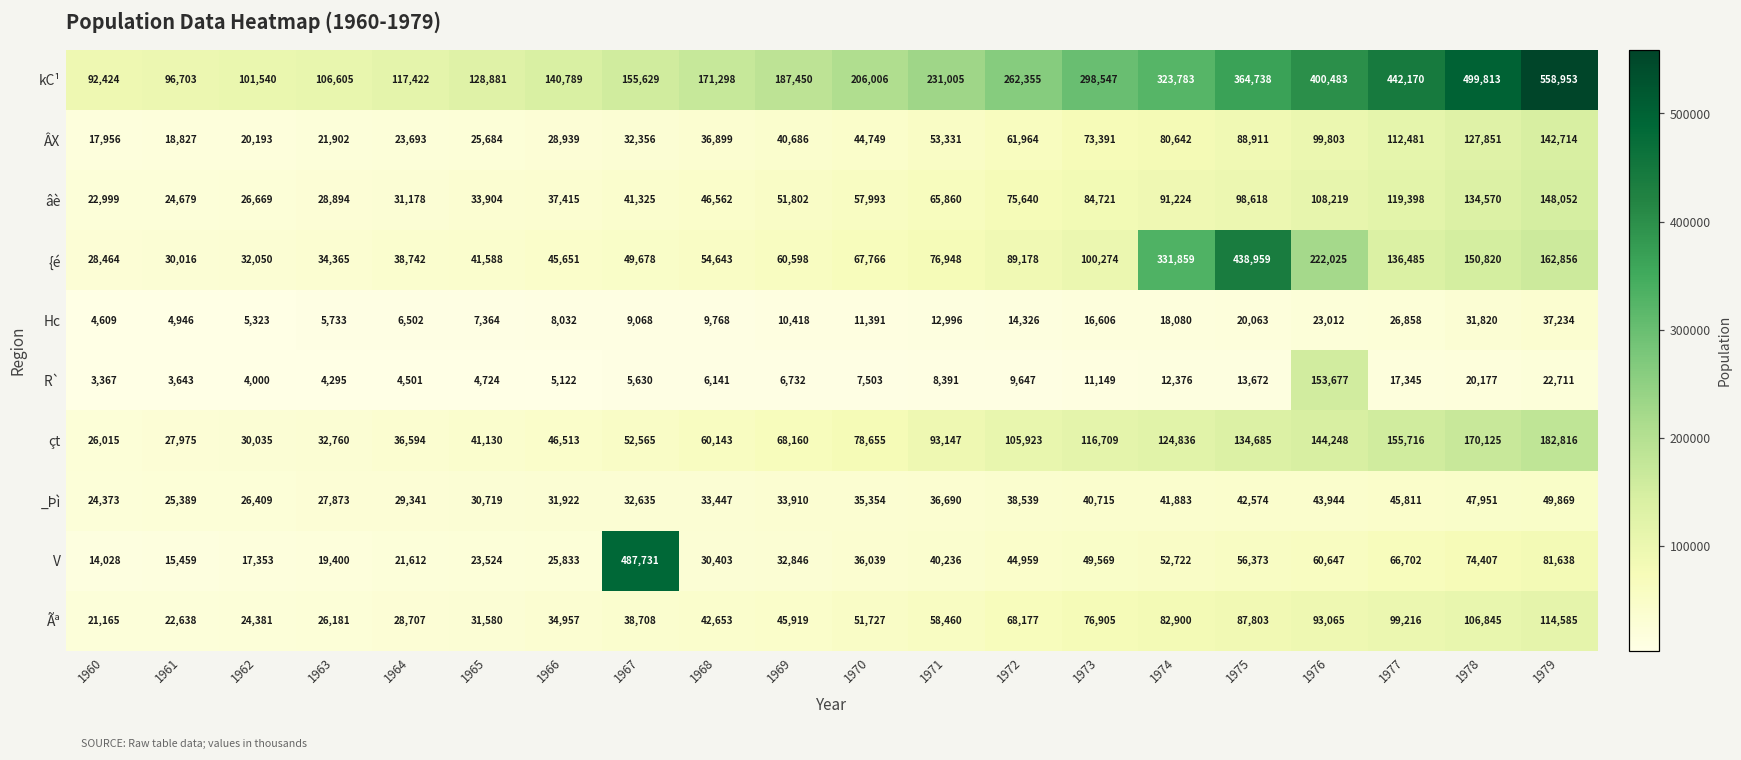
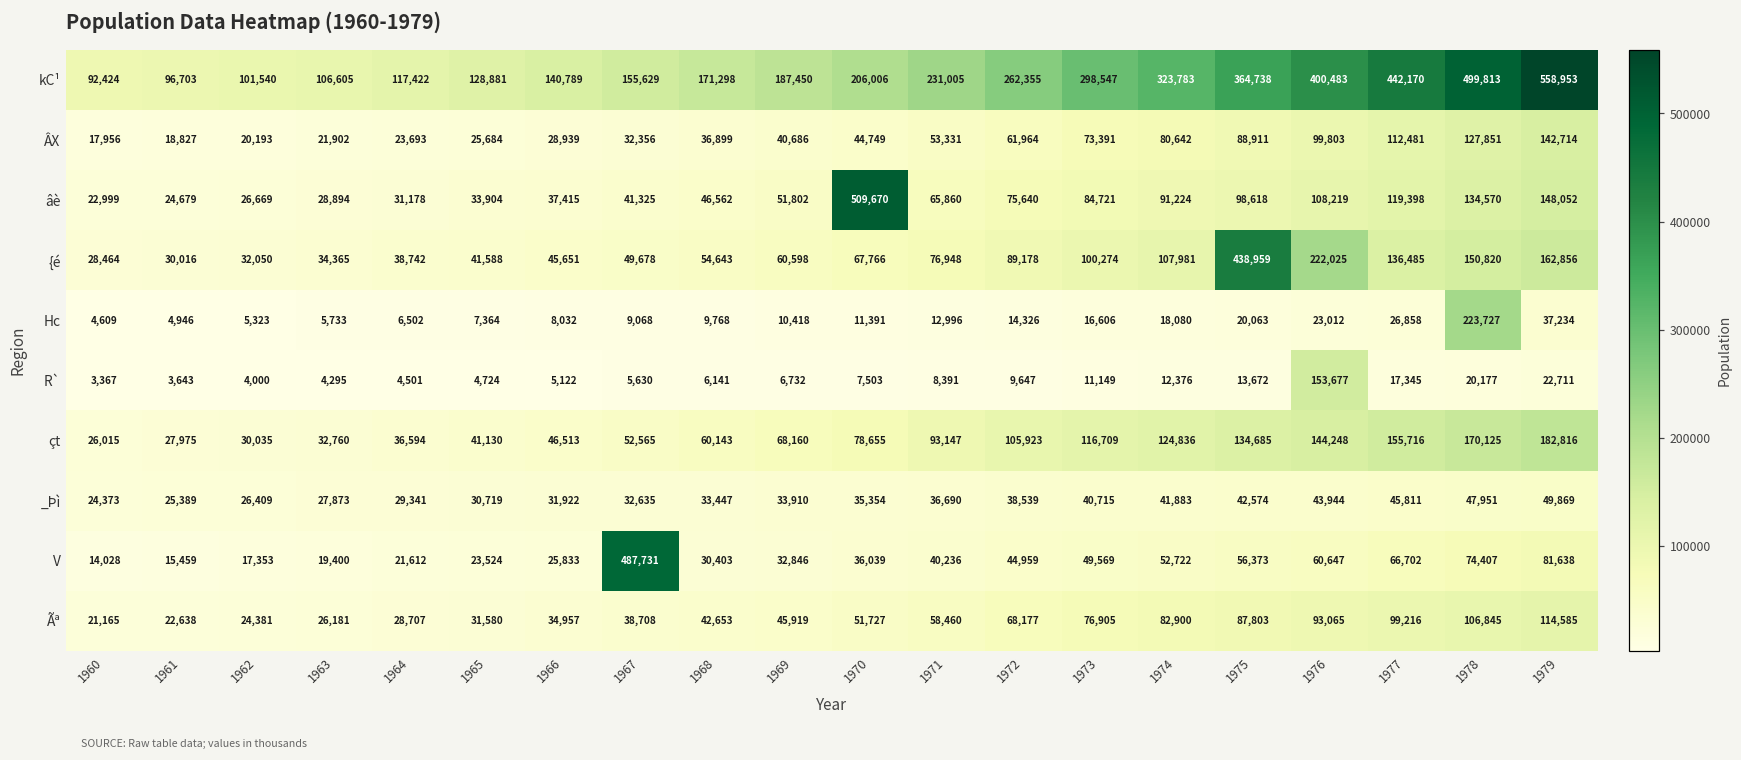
âè, 1970: 57,993 -> 509,670
{é, 1974: 331,859 -> 107,981
Hc, 1978: 31,820 -> 223,727
